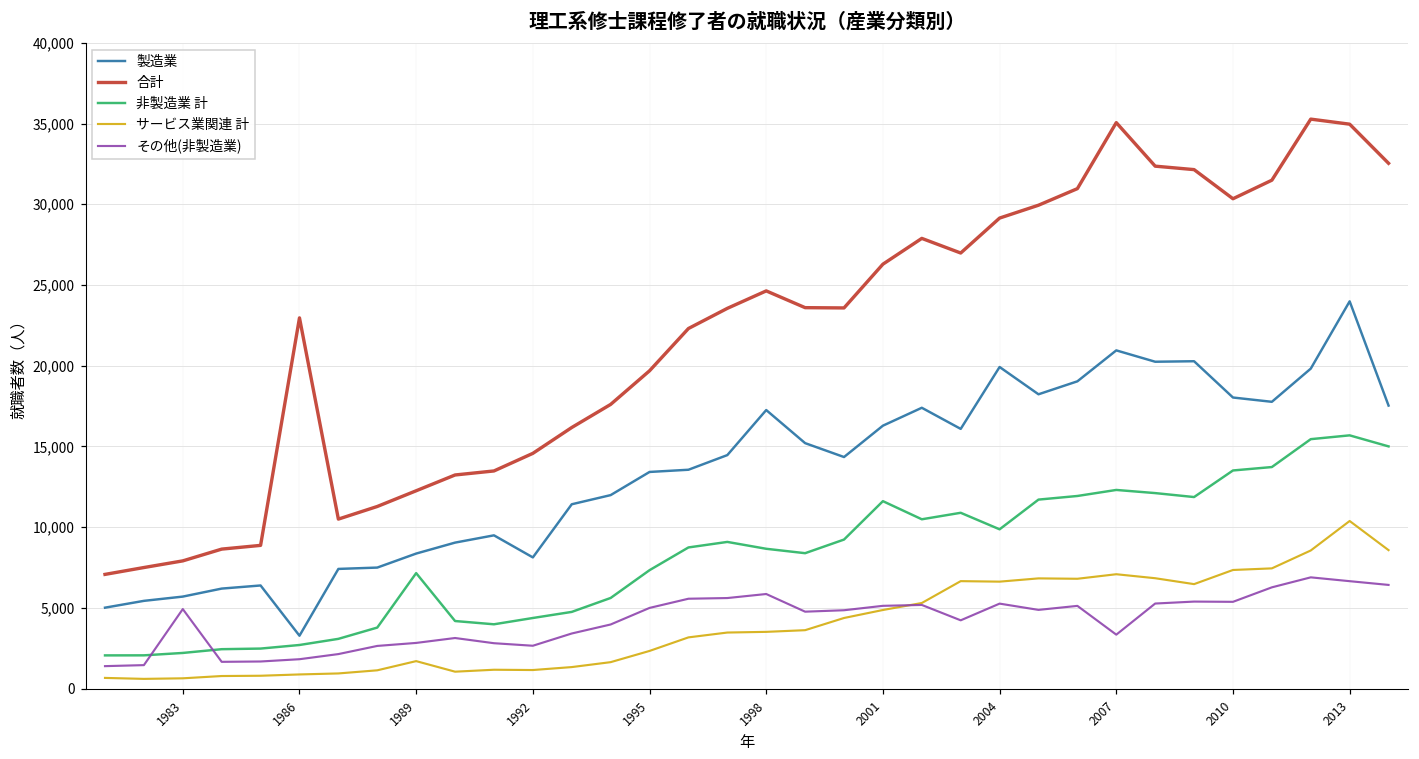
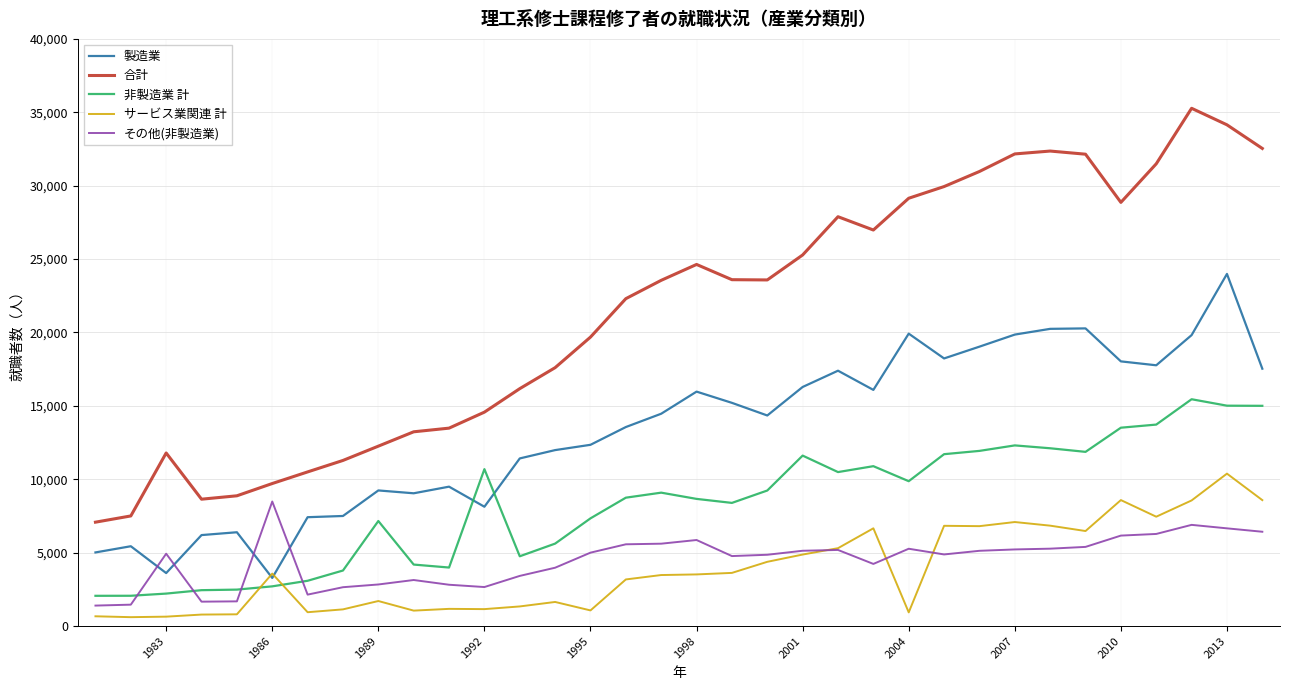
製造業, 1983: 5,700 -> 3,600
合計, 1983: 7,900 -> 11,800
合計, 1986: 23,000 -> 9,700
サービス業関連 計, 1986: 900 -> 3,600
その他(非製造業), 1986: 1,800 -> 8,500
製造業, 1989: 8,400 -> 9,200
非製造業 計, 1992: 4,400 -> 10,700
製造業, 1995: 13,400 -> 12,300
サービス業関連 計, 1995: 2,300 -> 1,100
製造業, 1998: 17,300 -> 16,000
合計, 2001: 26,300 -> 25,300
サービス業関連 計, 2004: 6,600 -> 900
製造業, 2007: 21,000 -> 19,900
合計, 2007: 35,100 -> 32,200
その他(非製造業), 2007: 3,300 -> 5,200
合計, 2010: 30,300 -> 28,900
サービス業関連 計, 2010: 7,400 -> 8,600
その他(非製造業), 2010: 5,400 -> 6,200
合計, 2013: 35,000 -> 34,100
非製造業 計, 2013: 15,700 -> 15,000
